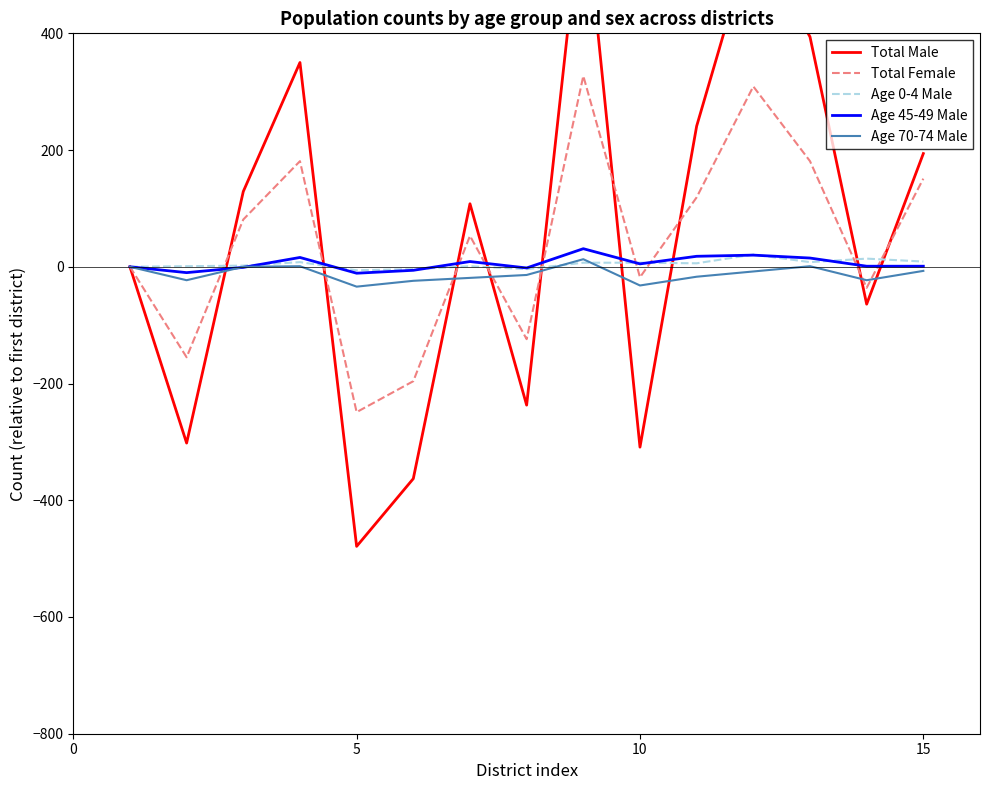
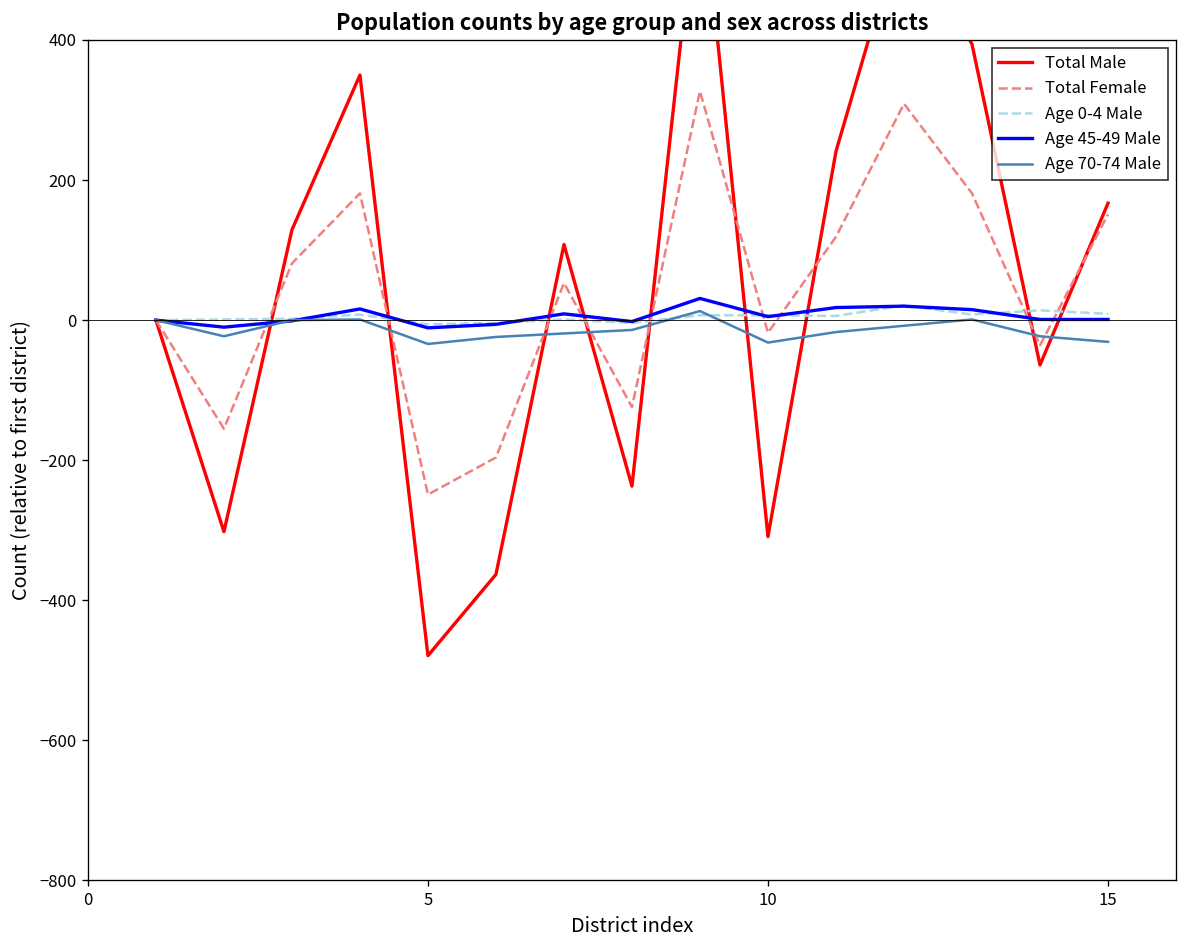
Total Male, 15: 190 -> 170
Age 70-74 Male, 15: -10 -> -30
